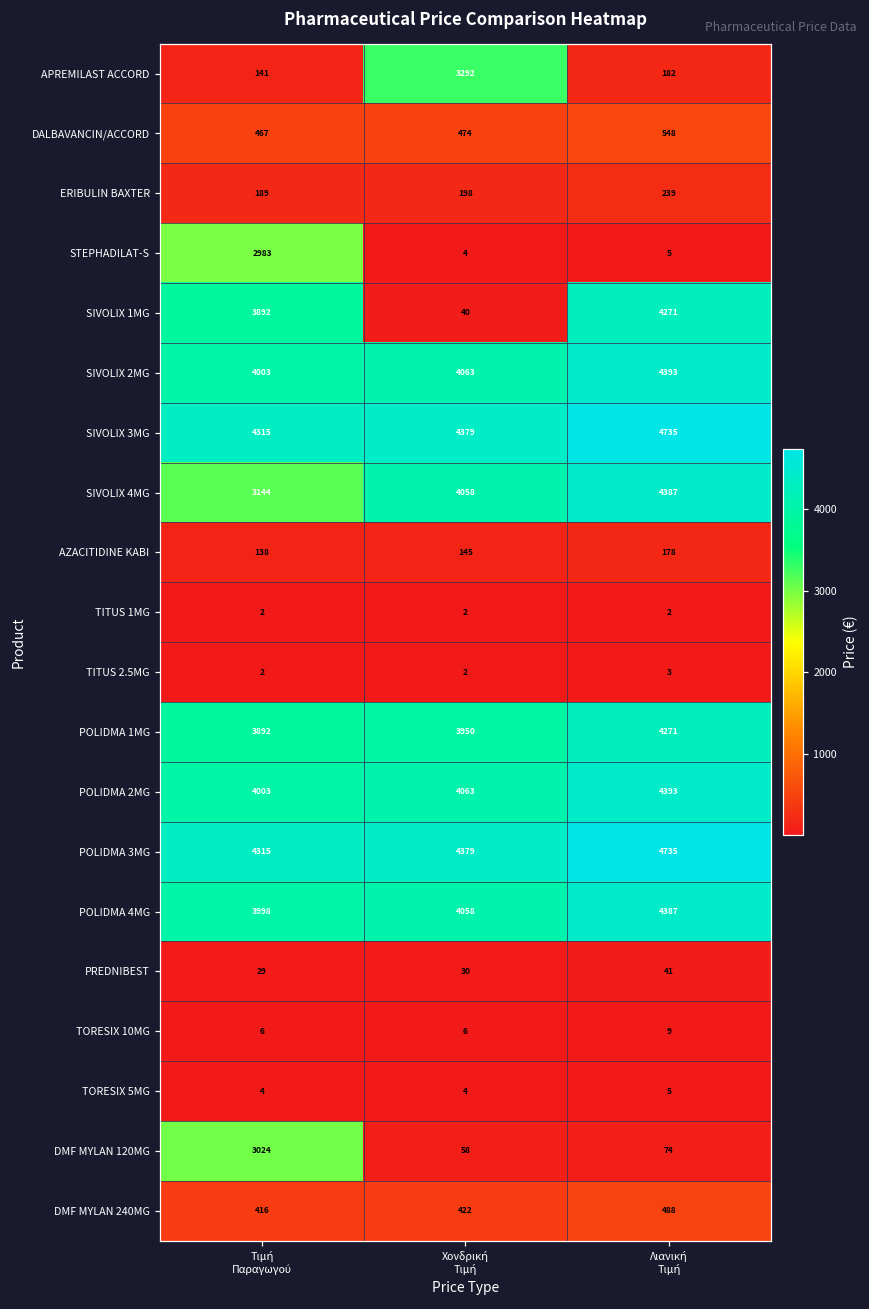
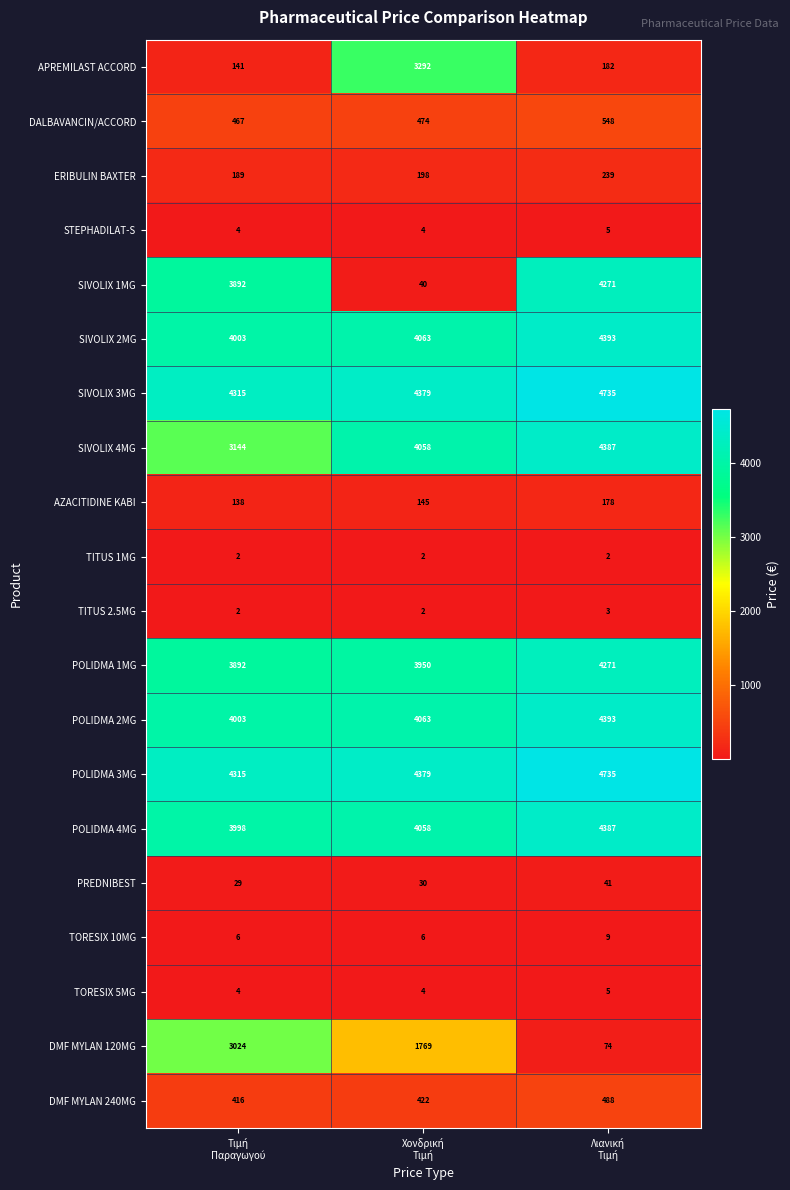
STEPHADILAT-S, Τιμή Παραγωγού: 2983 -> 4
DMF MYLAN 120MG, Χονδρική Τιμή: 58 -> 1769
